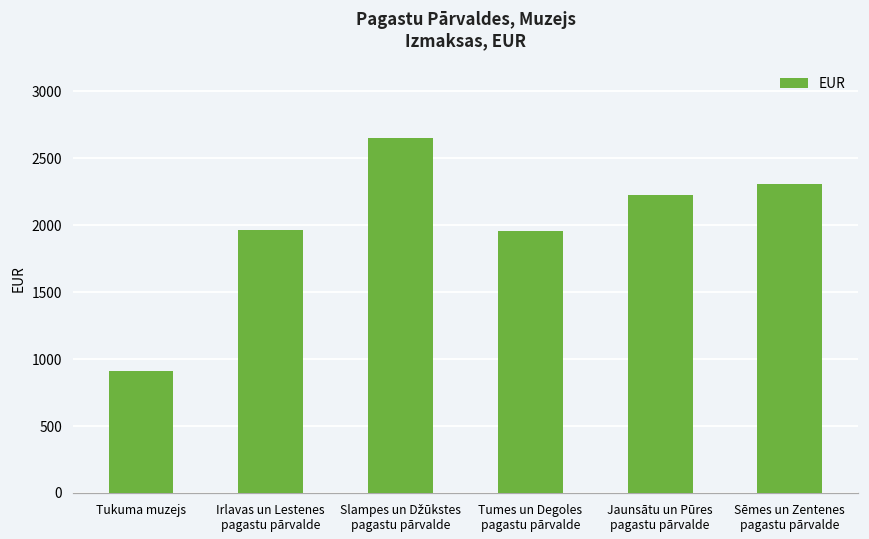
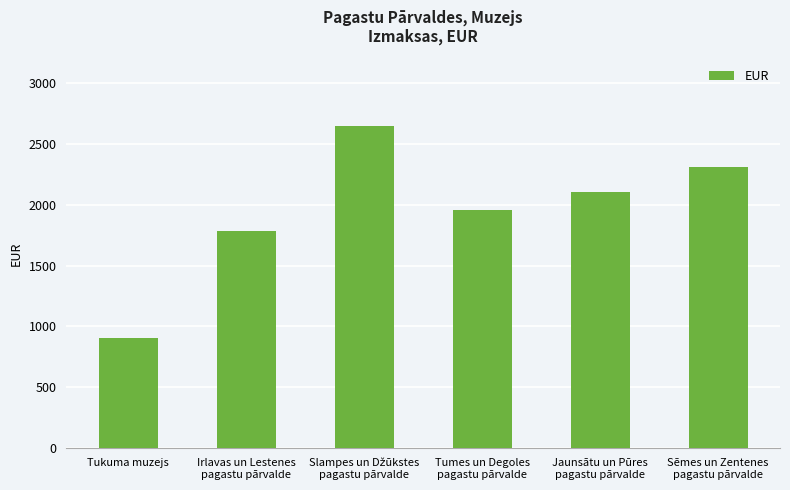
Irlavas un Lestenes pagastu pārvalde: 1960 -> 1790
Jaunsātu un Pūres pagastu pārvalde: 2230 -> 2100
